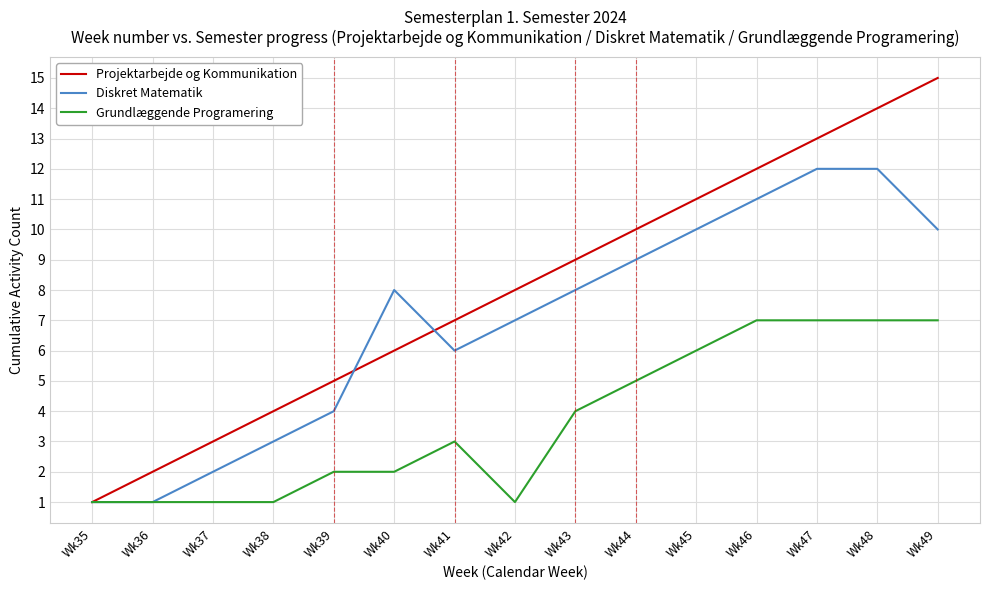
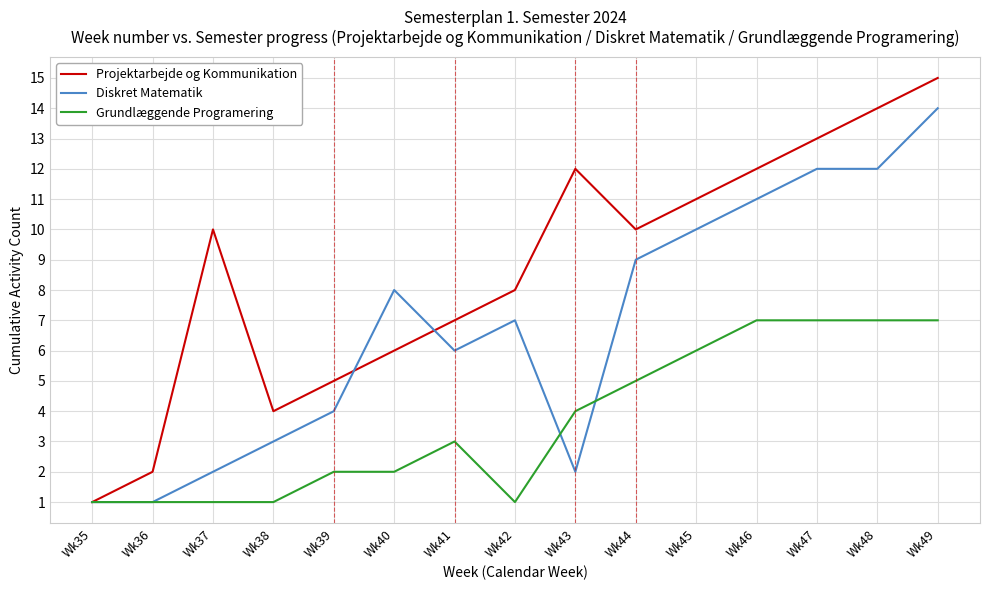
Projektarbejde og Kommunikation, Wk37: 3 -> 10
Projektarbejde og Kommunikation, Wk43: 9 -> 12
Diskret Matematik, Wk43: 8 -> 2
Diskret Matematik, Wk49: 10 -> 14
